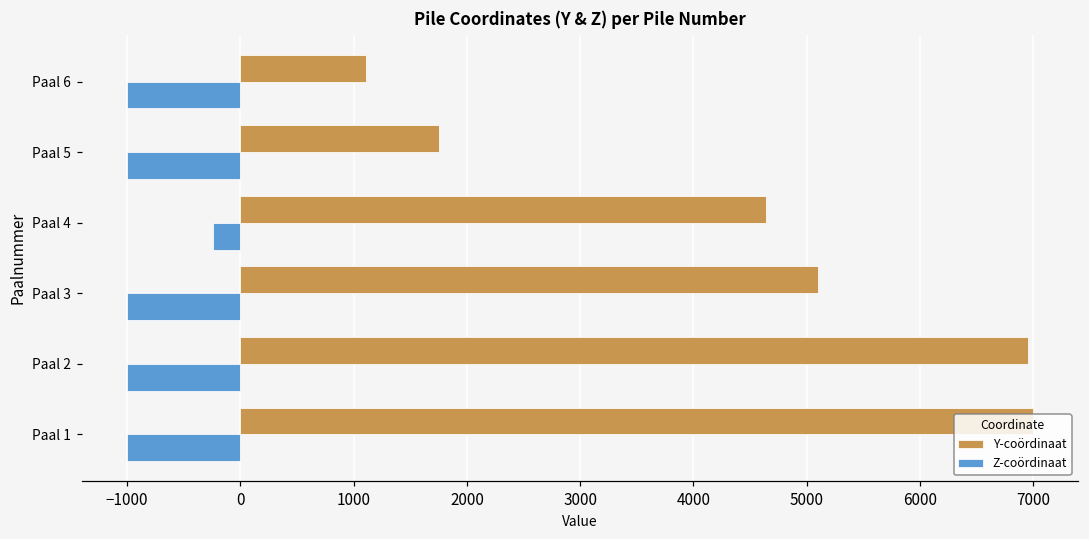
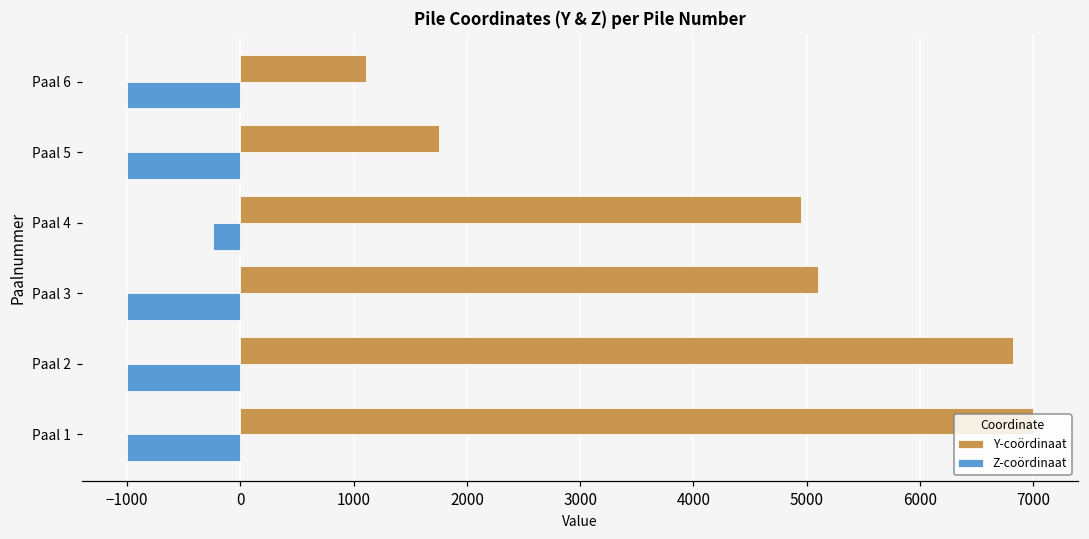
Y-coördinaat, Paal 4: 4640 -> 4950
Y-coördinaat, Paal 2: 6950 -> 6820
